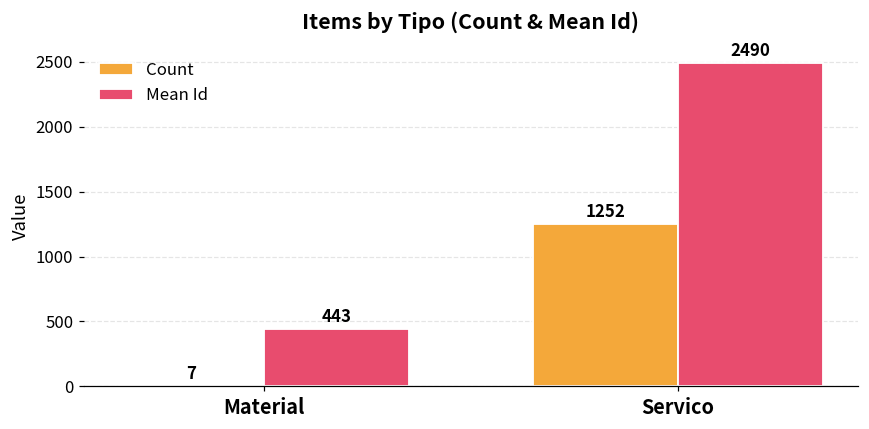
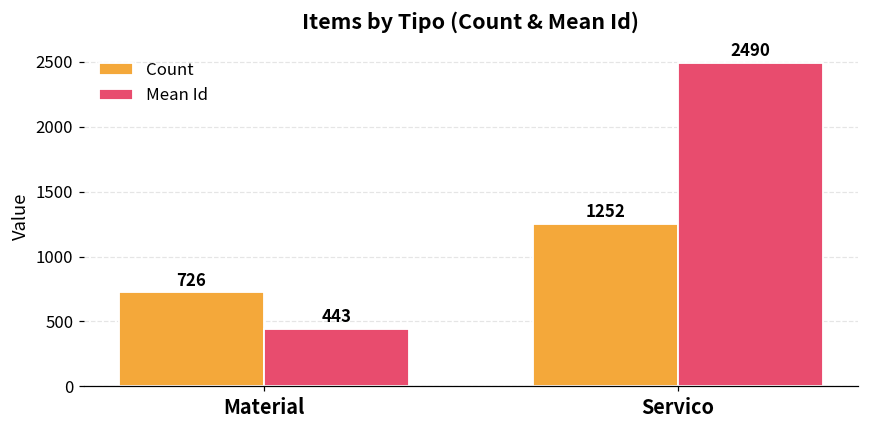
Count, Material: 7 -> 726
